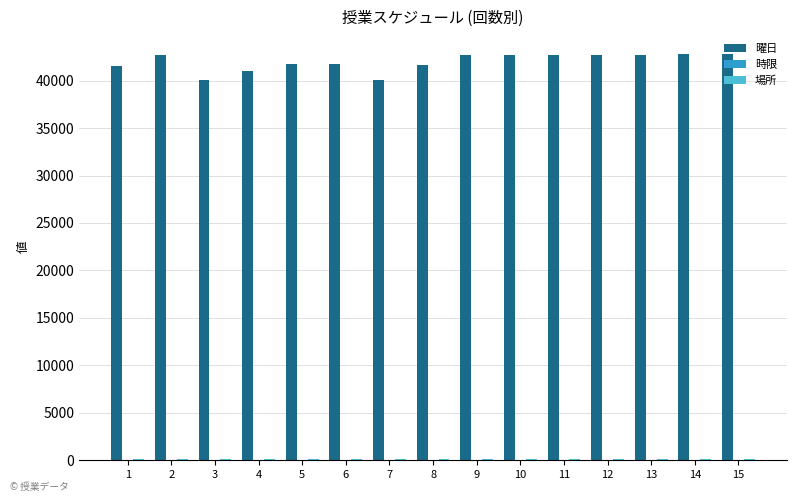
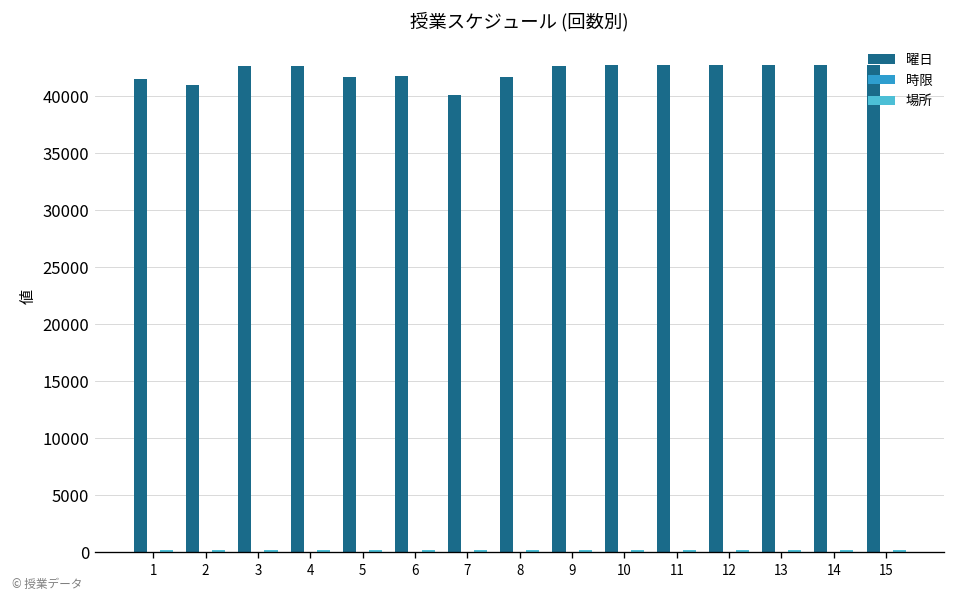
曜日, 2: 43000 -> 41000
曜日, 3: 40000 -> 43000
曜日, 4: 41000 -> 43000
